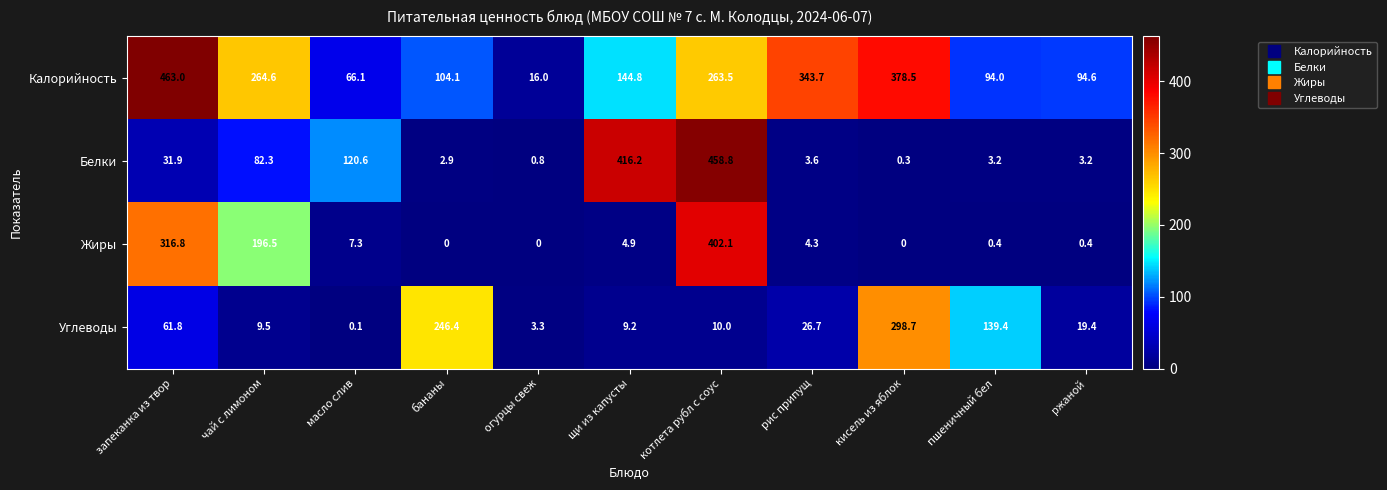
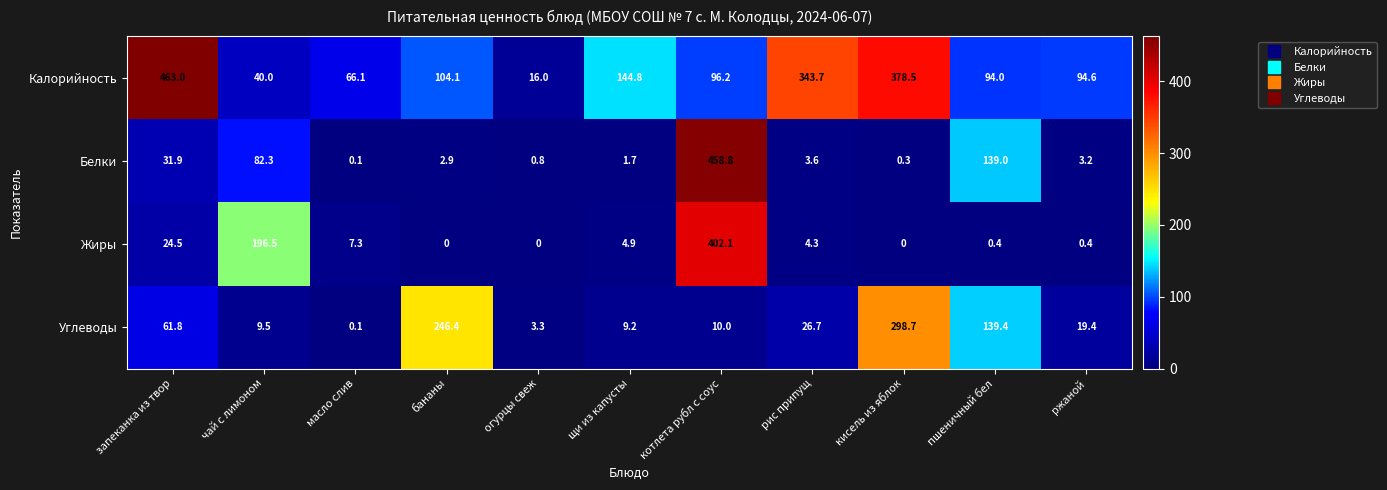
Калорийность, чай с лимоном: 264.6 -> 40.0
Калорийность, котлета рубл с соус: 263.5 -> 96.2
Белки, масло слив: 120.6 -> 0.1
Белки, щи из капусты: 416.2 -> 1.7
Белки, пшеничный бел: 3.2 -> 139.0
Жиры, запеканка из твор: 316.8 -> 24.5
